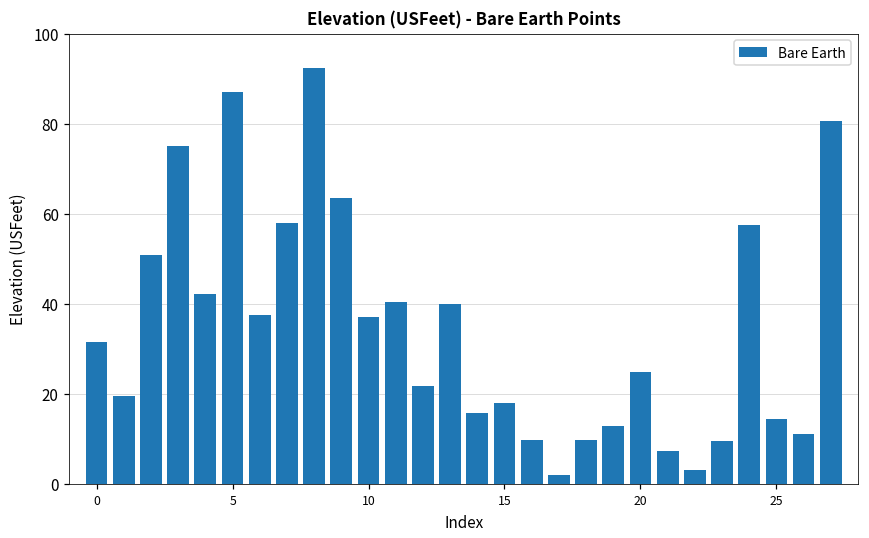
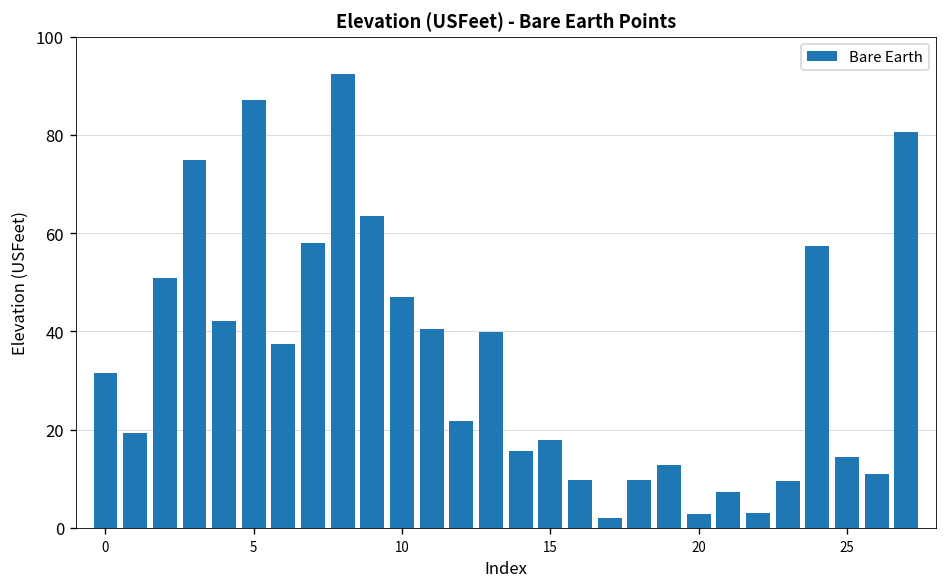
10: 37 -> 47
20: 25 -> 3
